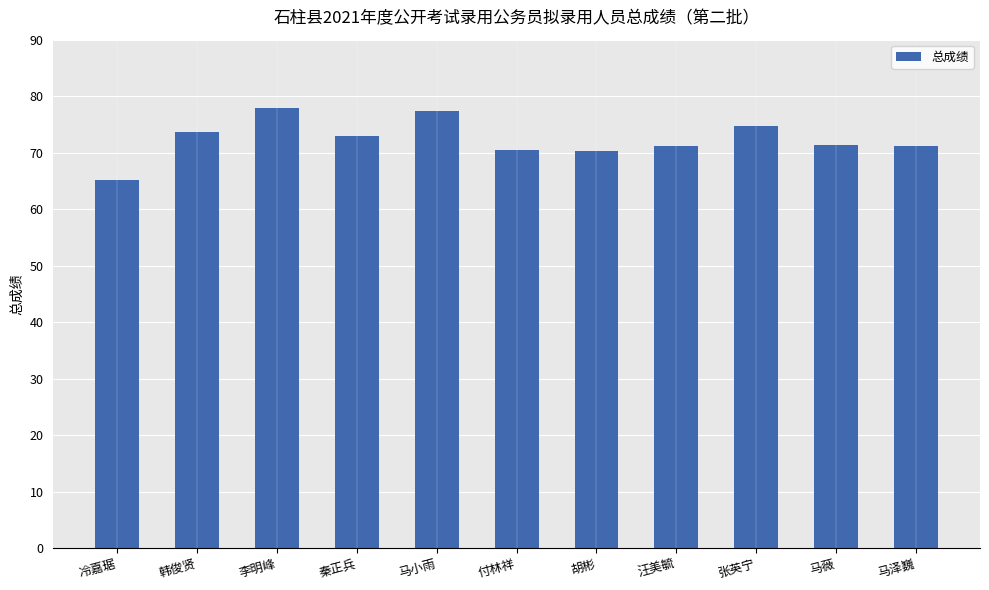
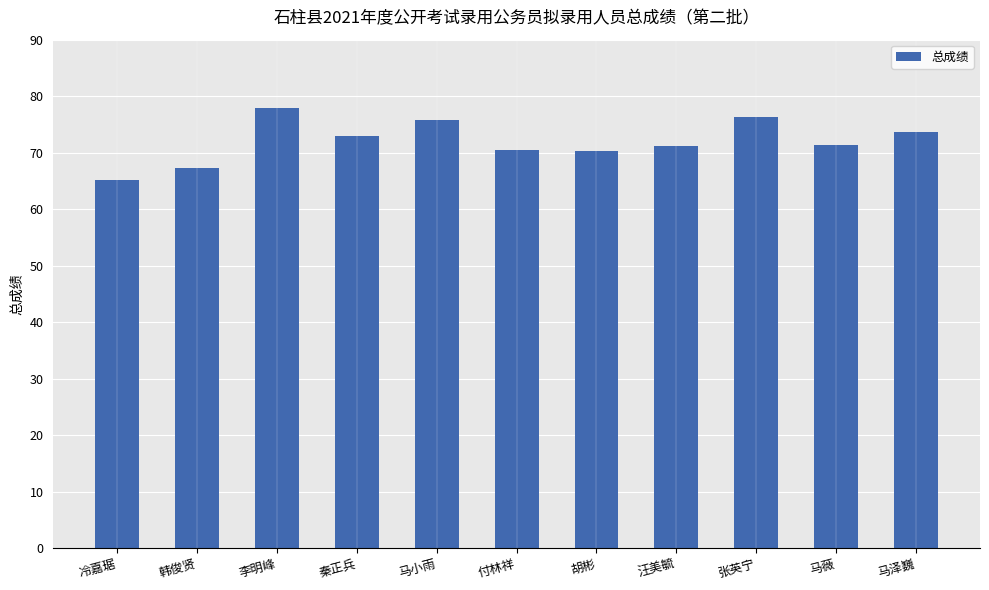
韩俊贤: 74 -> 67
马小雨: 77 -> 76
张英宁: 75 -> 76
马泽巍: 71 -> 74
